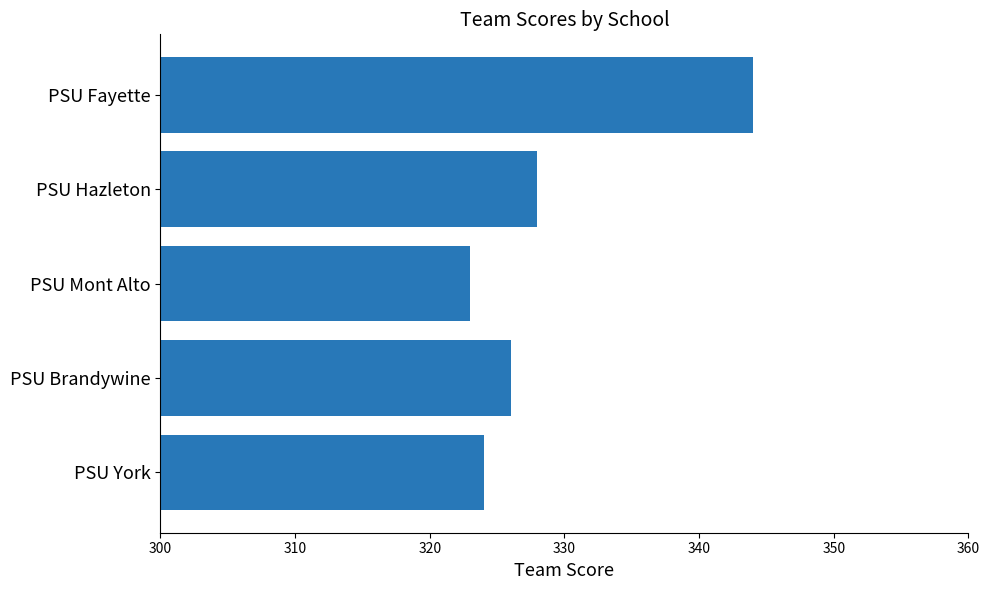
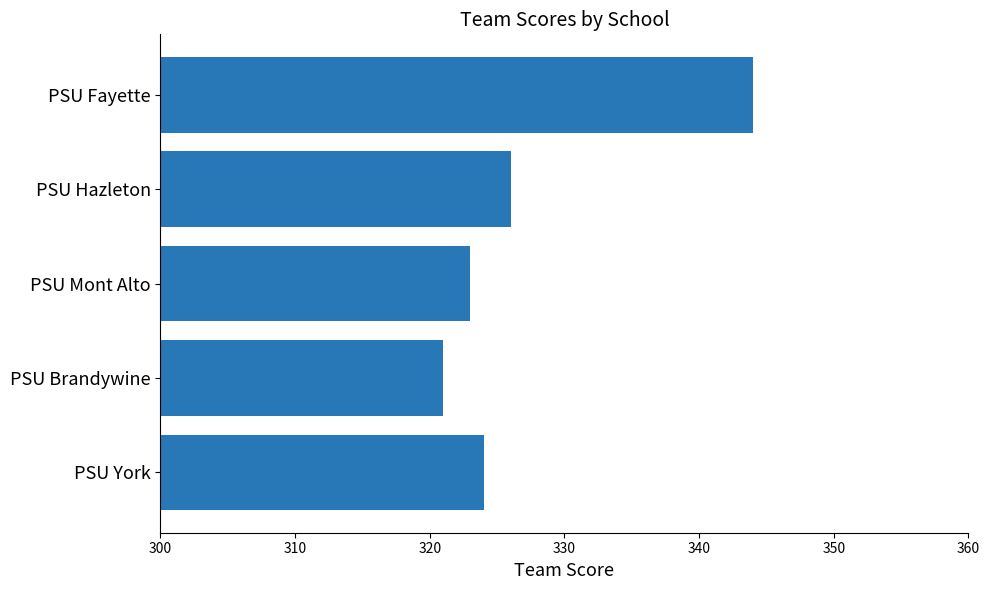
PSU Hazleton: 328 -> 326
PSU Brandywine: 326 -> 321
